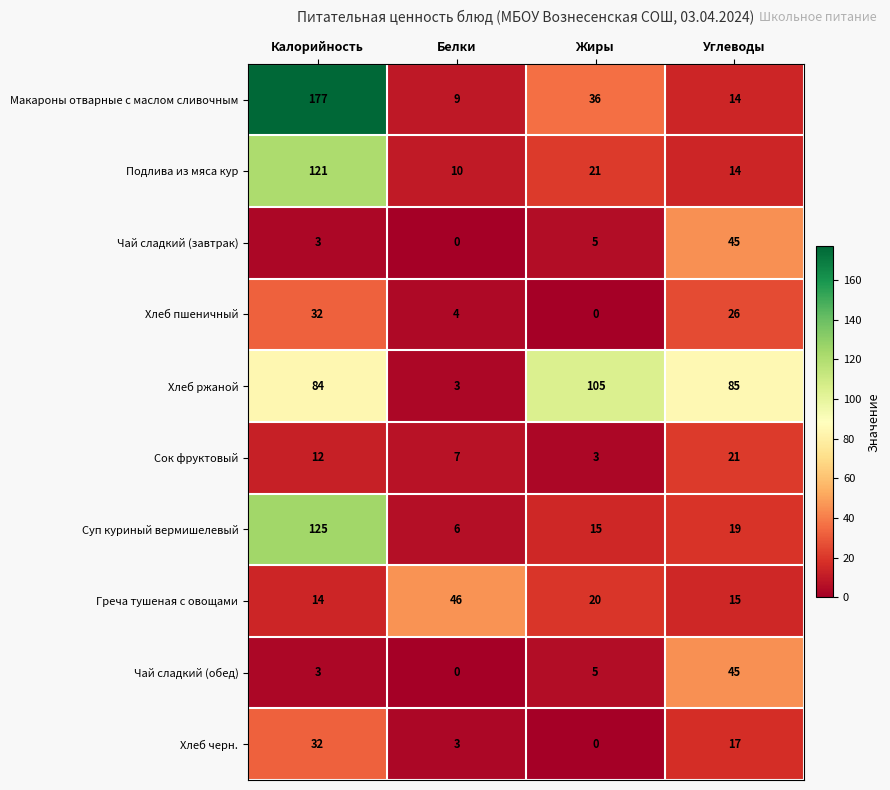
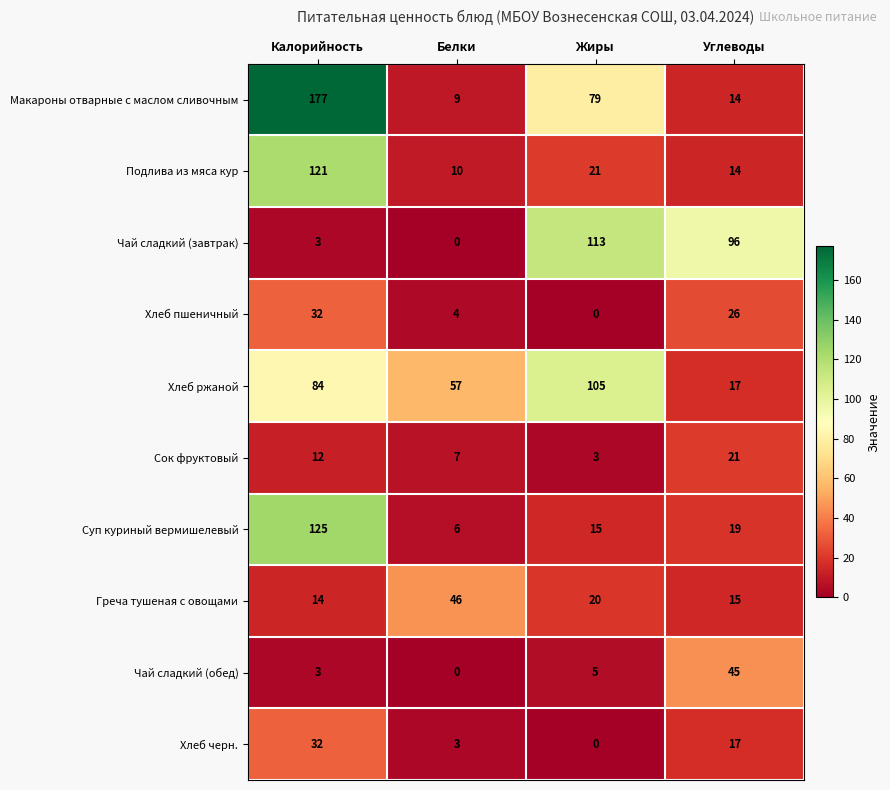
Макароны отварные с маслом сливочным, Жиры: 36 -> 79
Чай сладкий (завтрак), Жиры: 5 -> 113
Чай сладкий (завтрак), Углеводы: 45 -> 96
Хлеб ржаной, Белки: 3 -> 57
Хлеб ржаной, Углеводы: 85 -> 17
